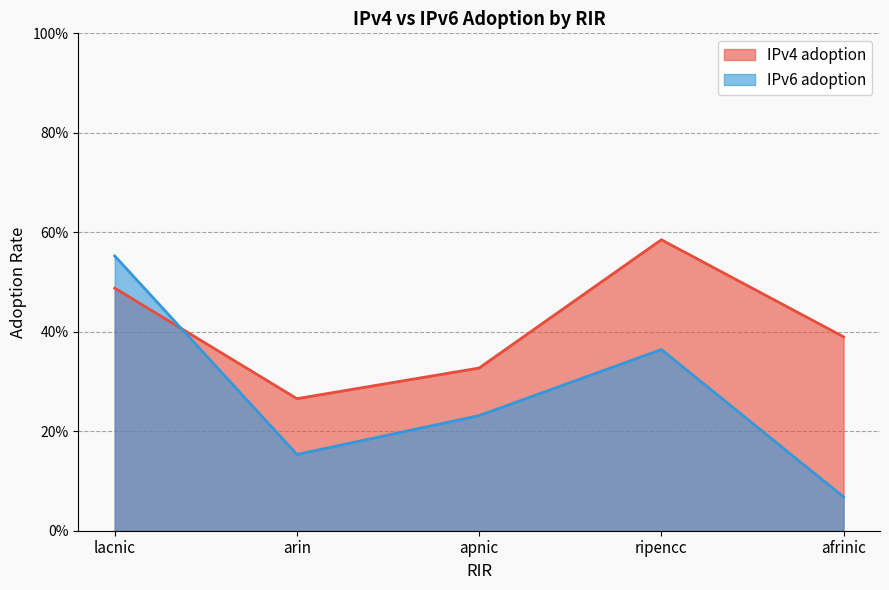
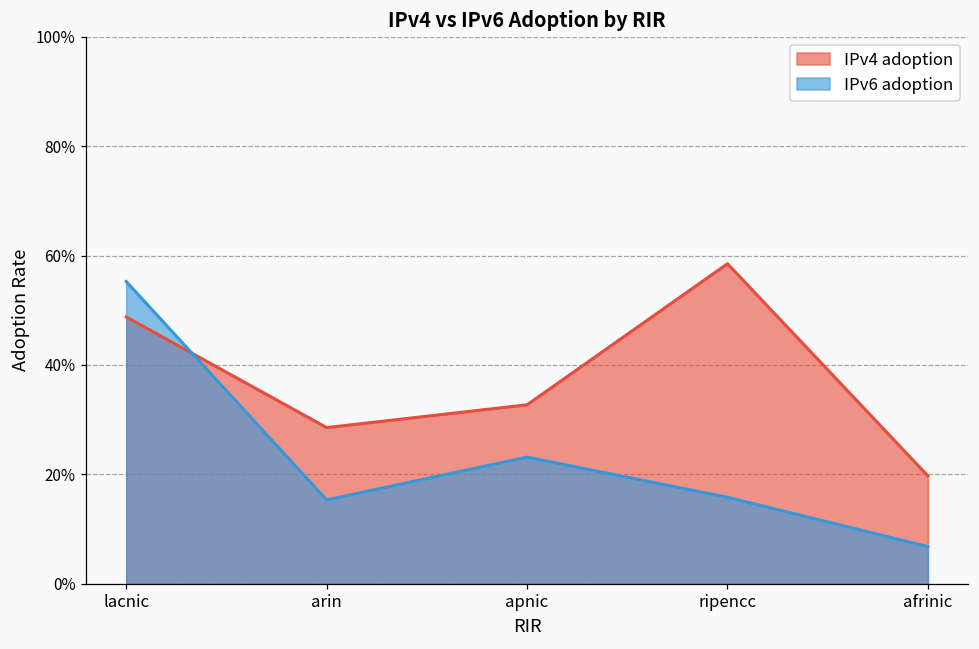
IPv4 adoption, arin: 27% -> 29%
IPv6 adoption, ripencc: 36% -> 16%
IPv4 adoption, afrinic: 39% -> 20%
